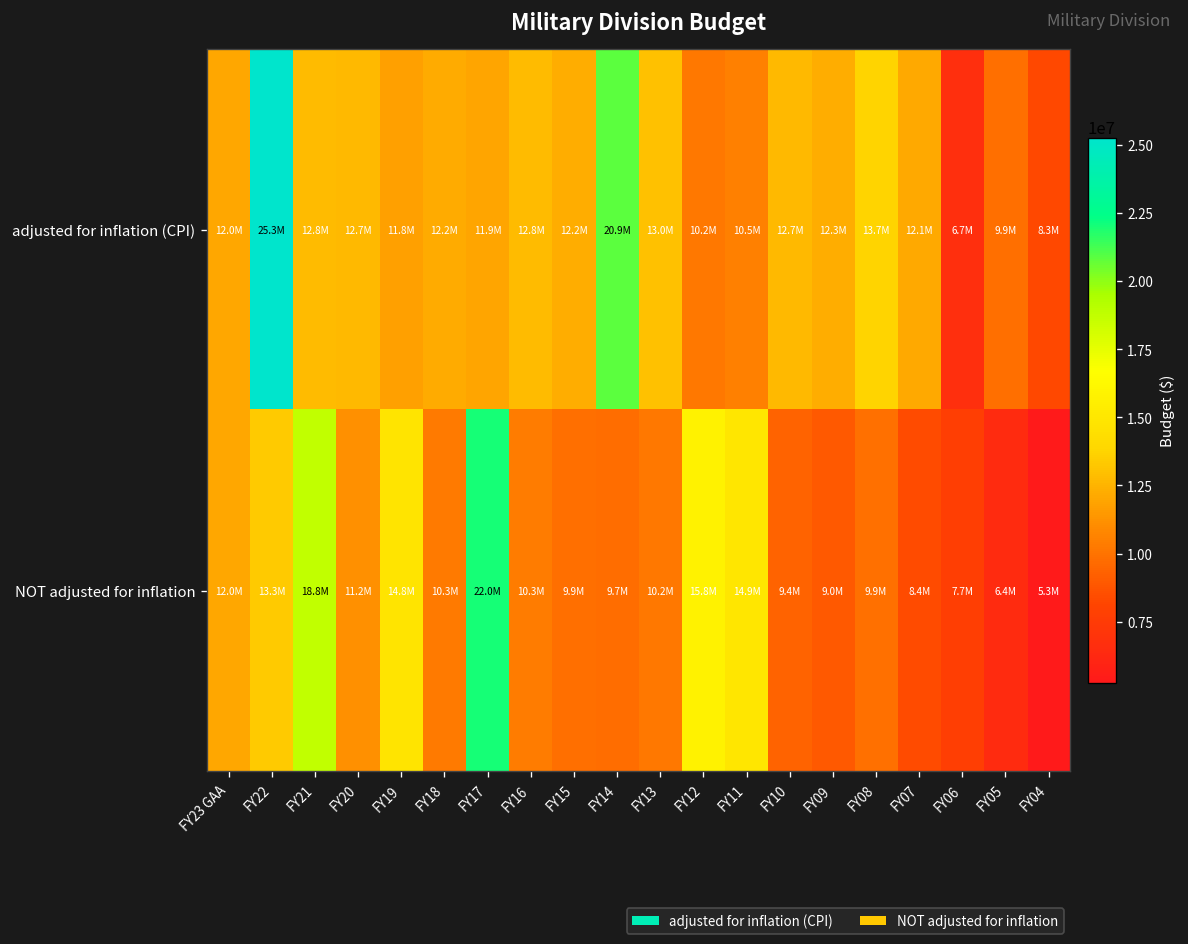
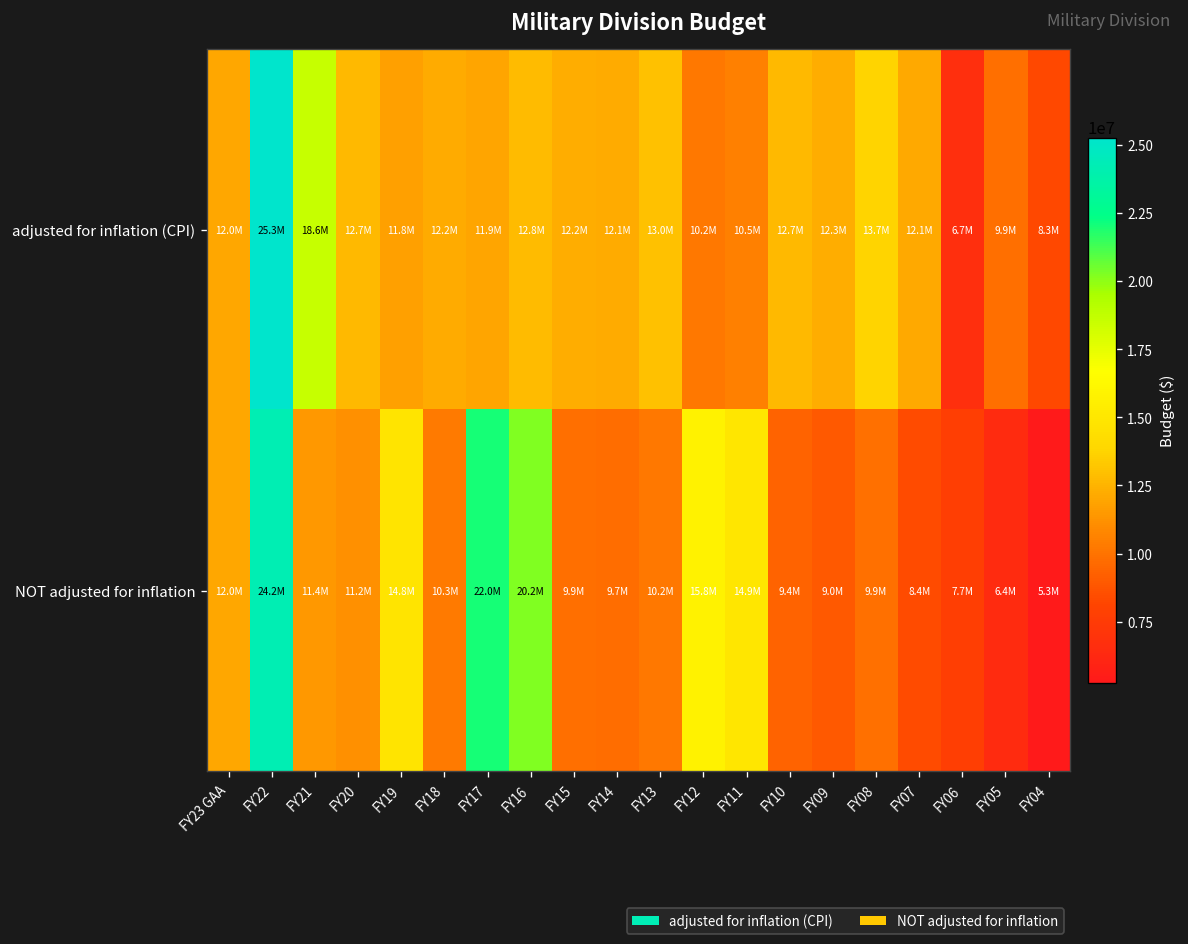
adjusted for inflation (CPI), FY21: 12.8M -> 18.6M
adjusted for inflation (CPI), FY14: 20.9M -> 12.1M
NOT adjusted for inflation, FY22: 13.3M -> 24.2M
NOT adjusted for inflation, FY21: 18.8M -> 11.4M
NOT adjusted for inflation, FY16: 10.3M -> 20.2M
